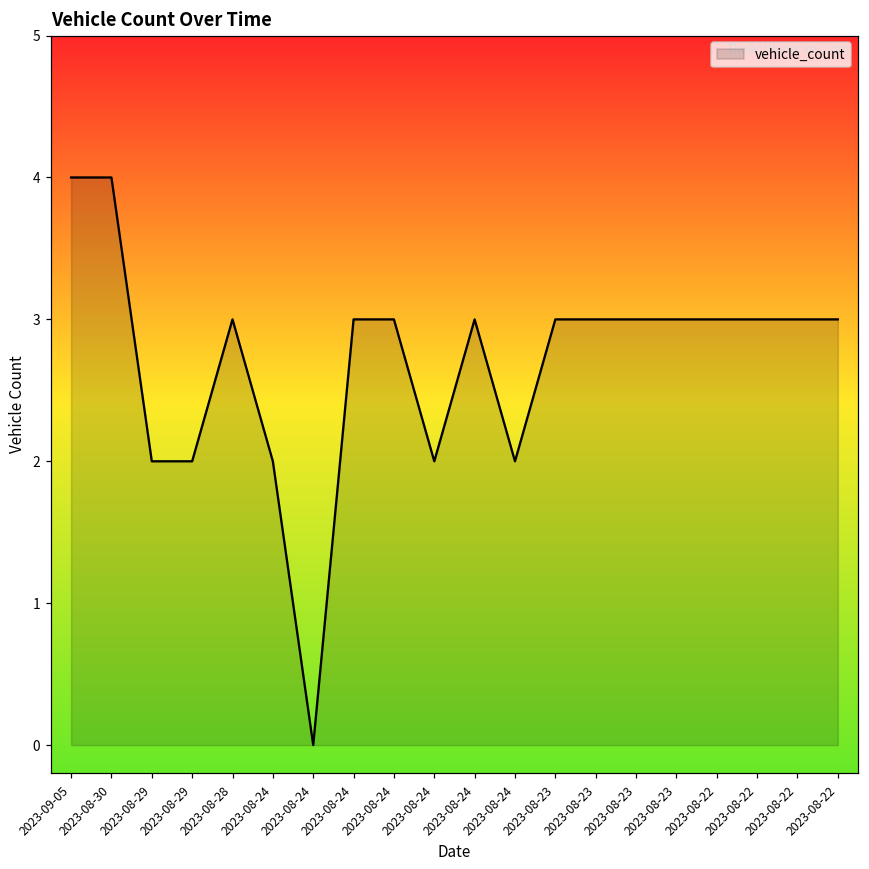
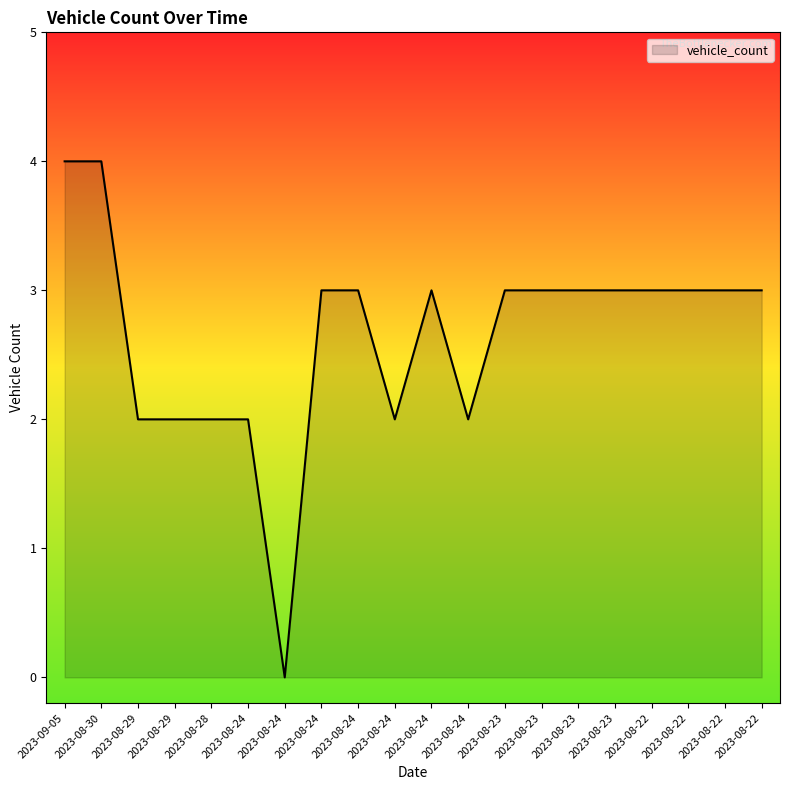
2023-08-28: 3 -> 2
